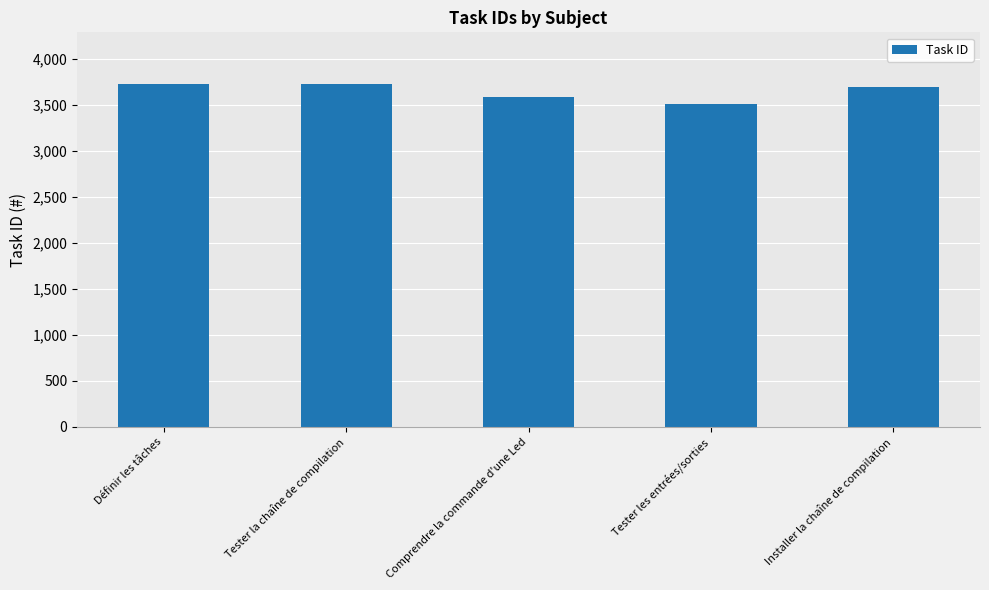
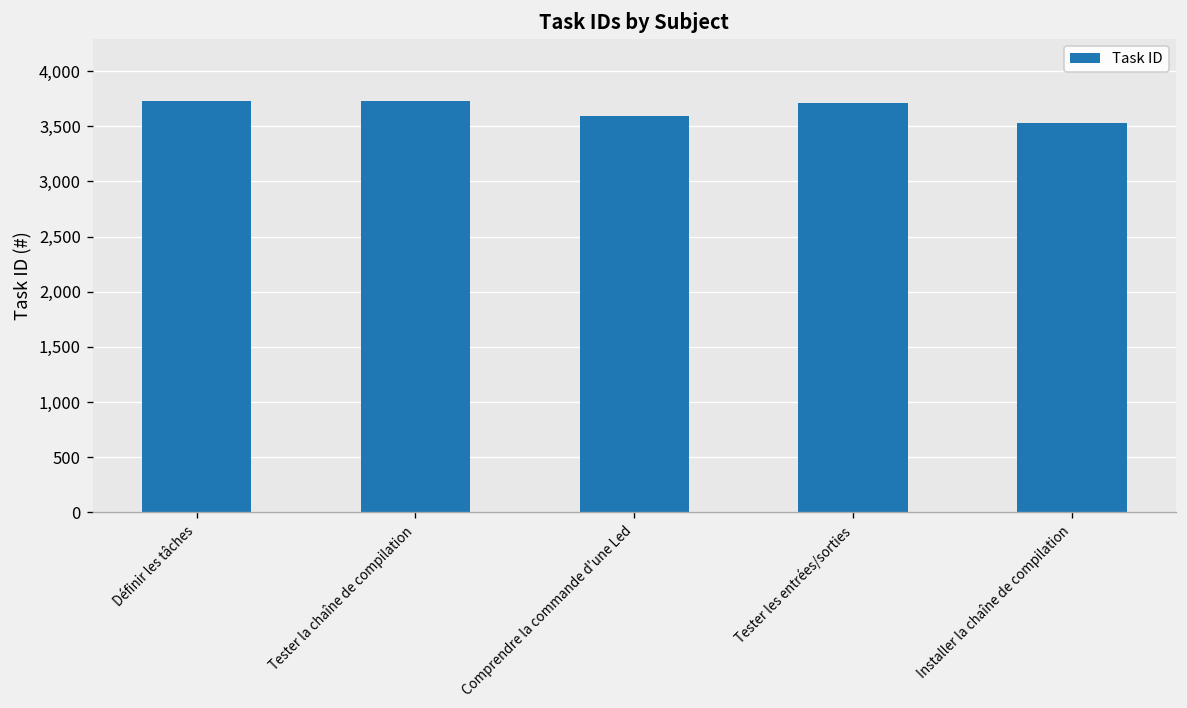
Tester les entrées/sorties: 3,500 -> 3,700
Installer la chaîne de compilation: 3,700 -> 3,500
